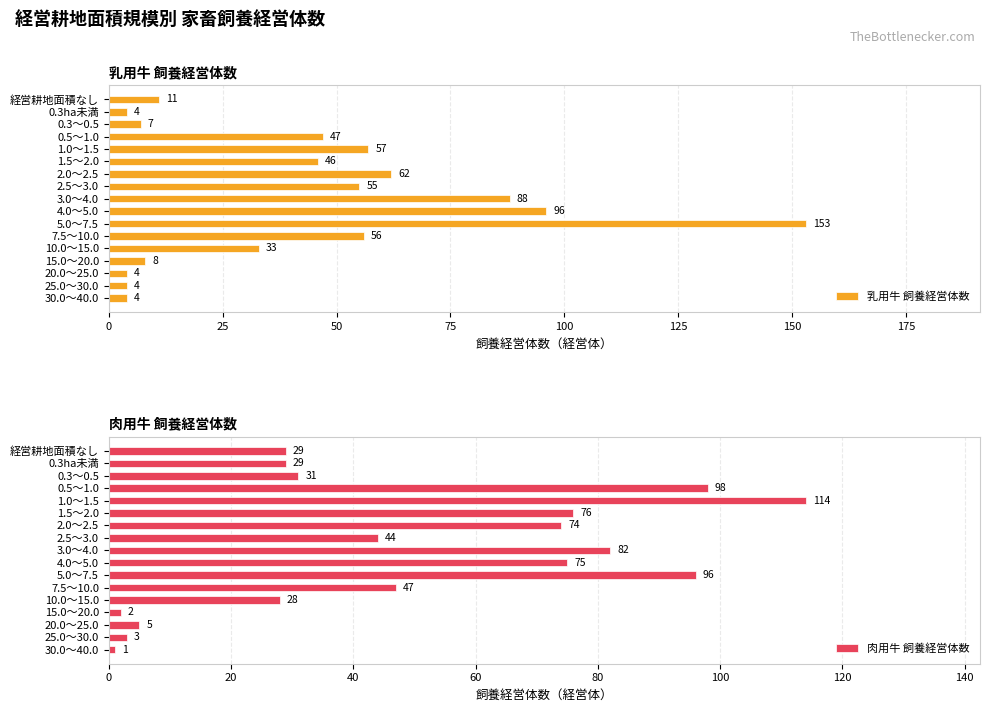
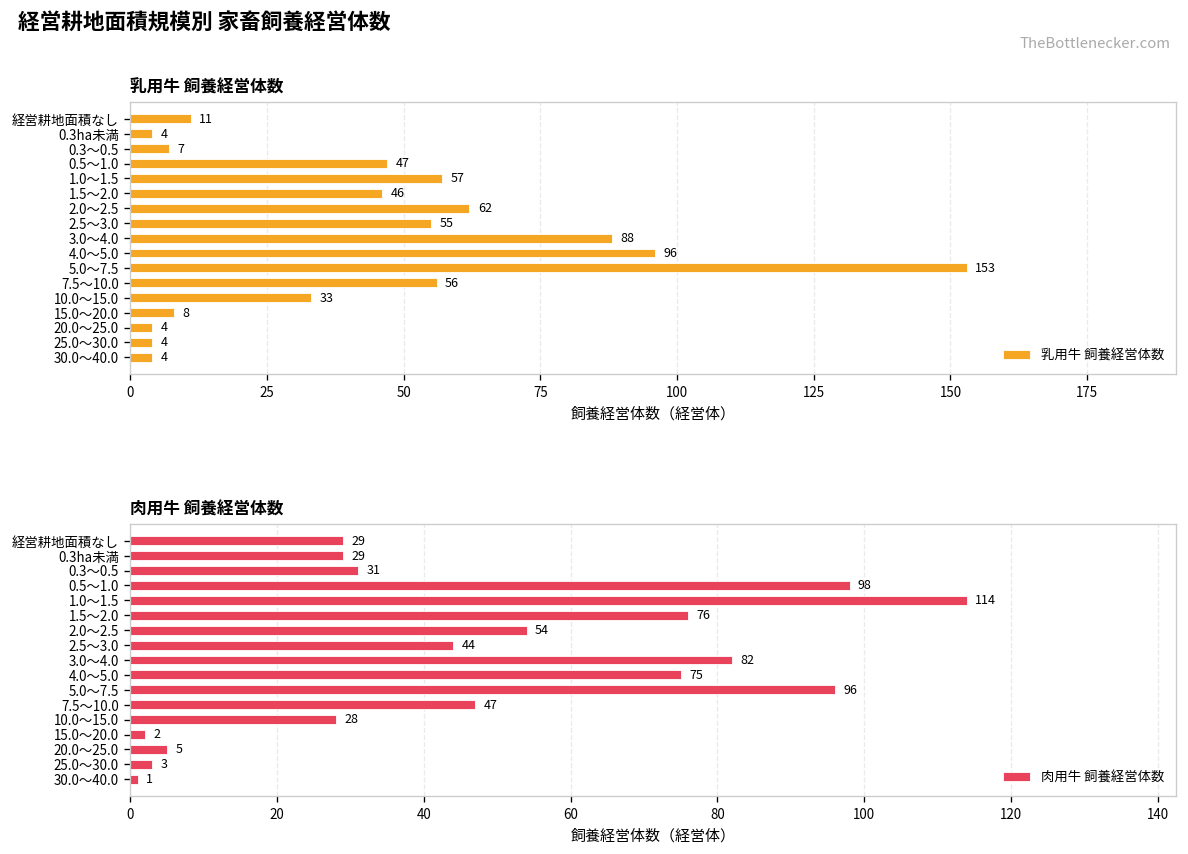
肉用牛 飼養経営体数, 2.0～2.5: 74 -> 54
